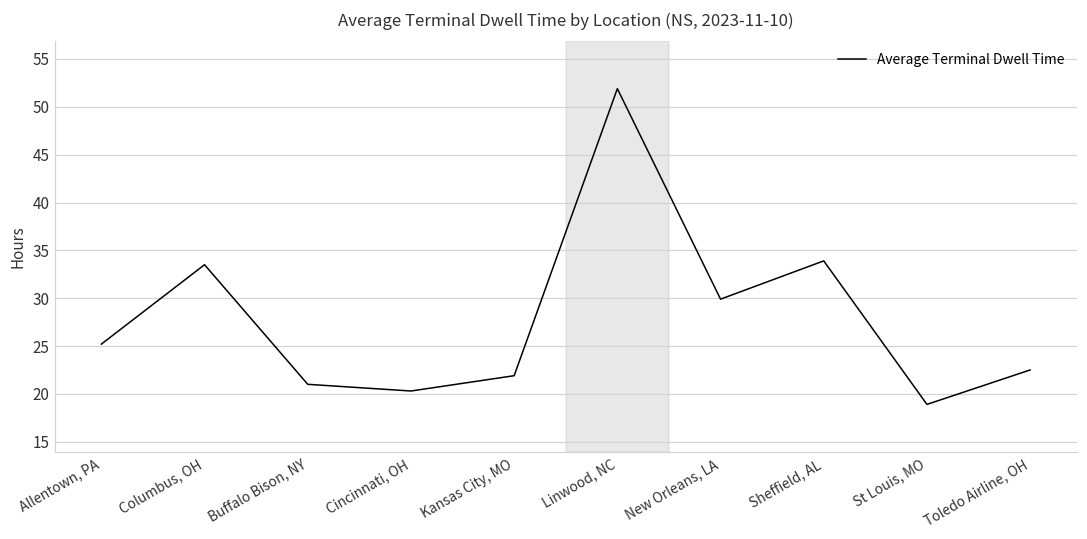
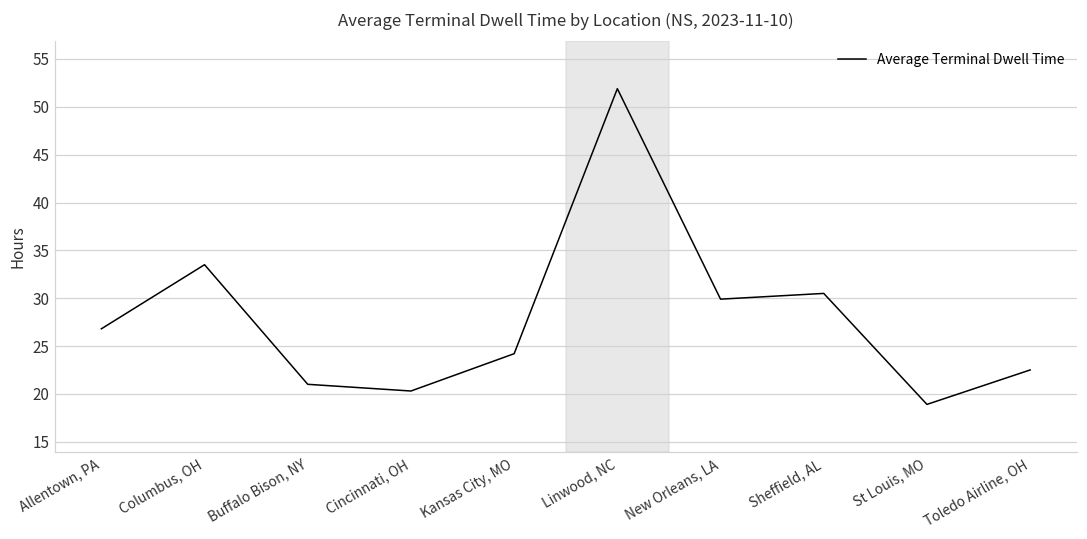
Allentown, PA: 25 -> 27
Kansas City, MO: 22 -> 24
Sheffield, AL: 34 -> 31
